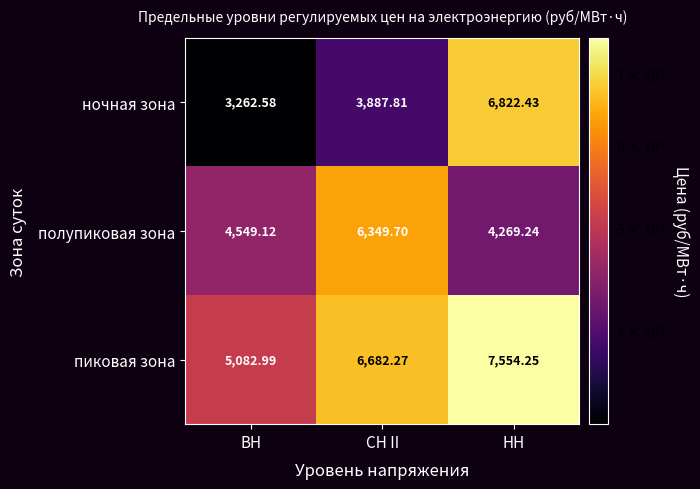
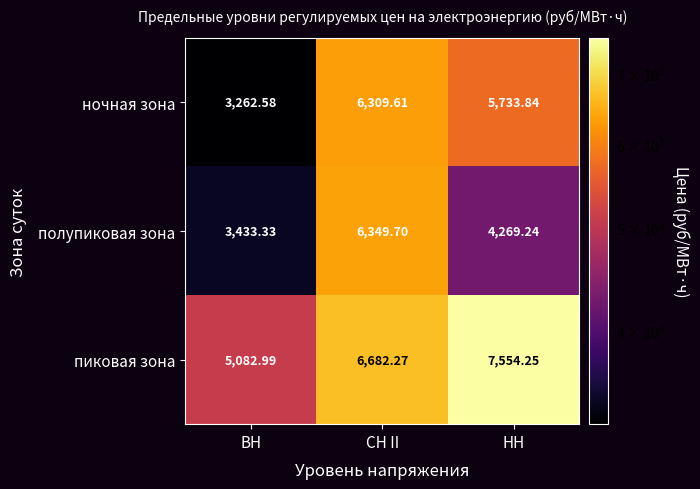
ночная зона, СН II: 3,887.81 -> 6,309.61
ночная зона, НН: 6,822.43 -> 5,733.84
полупиковая зона, ВН: 4,549.12 -> 3,433.33
